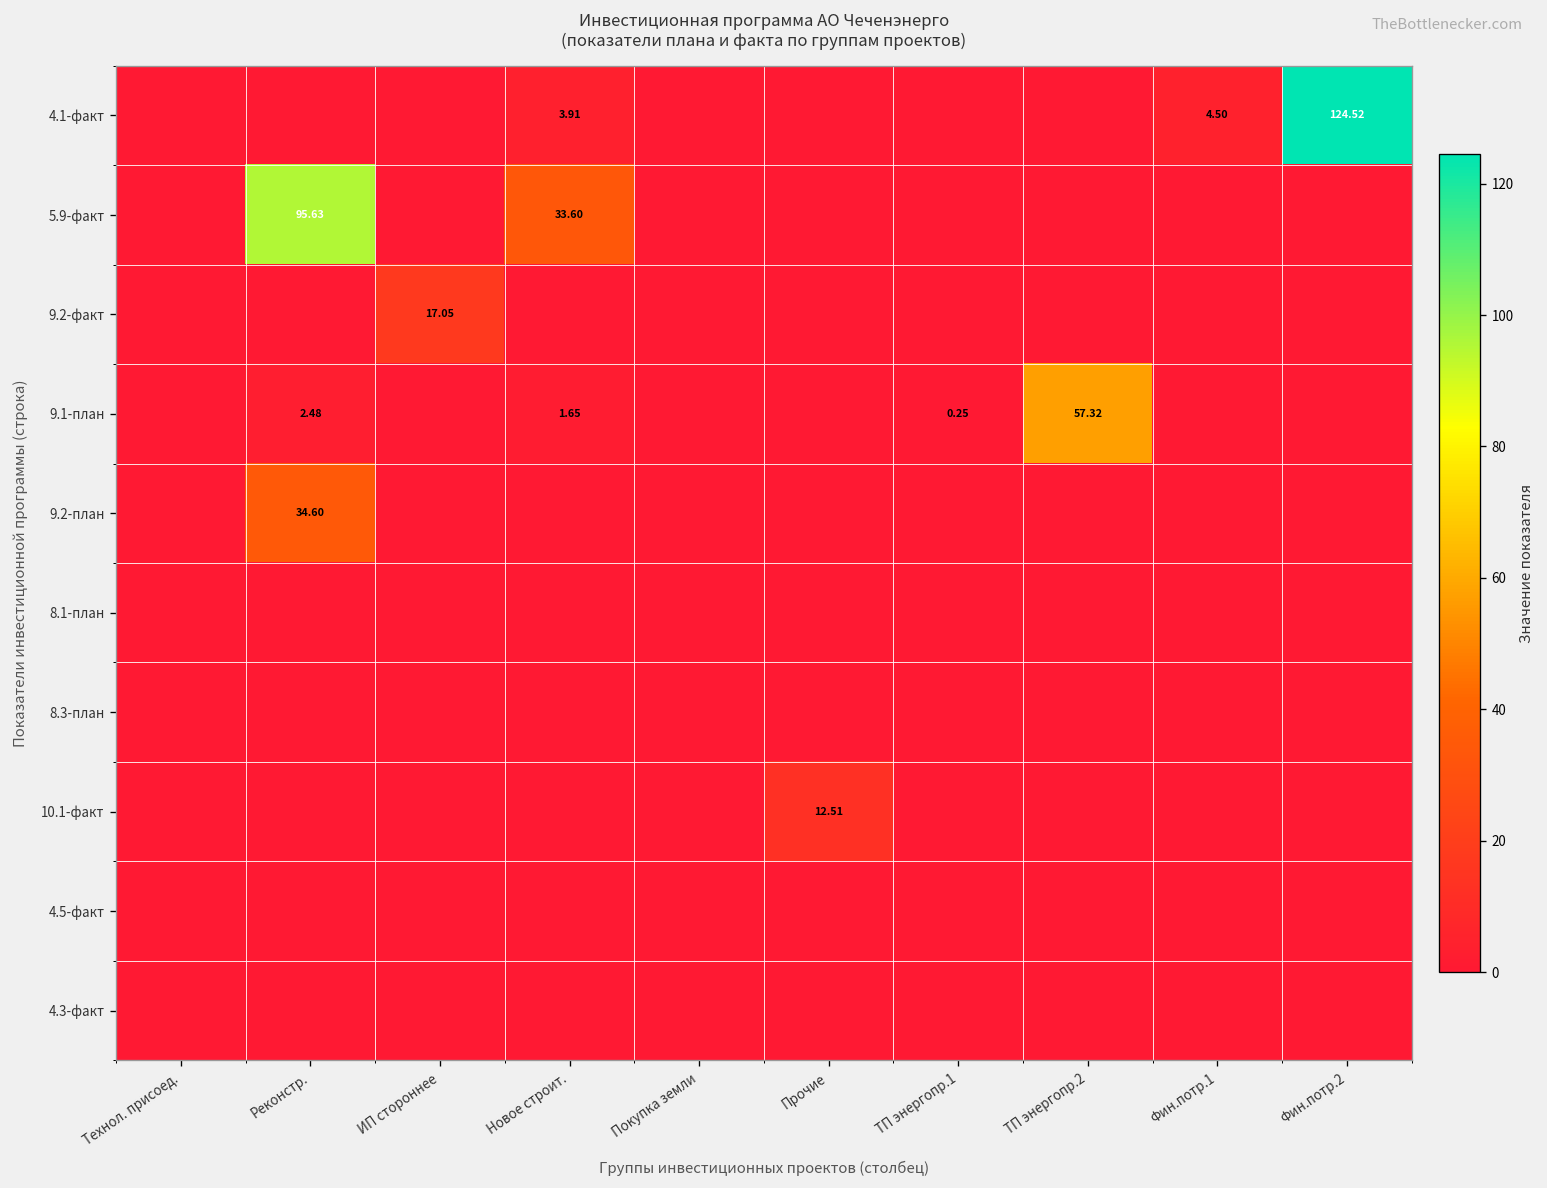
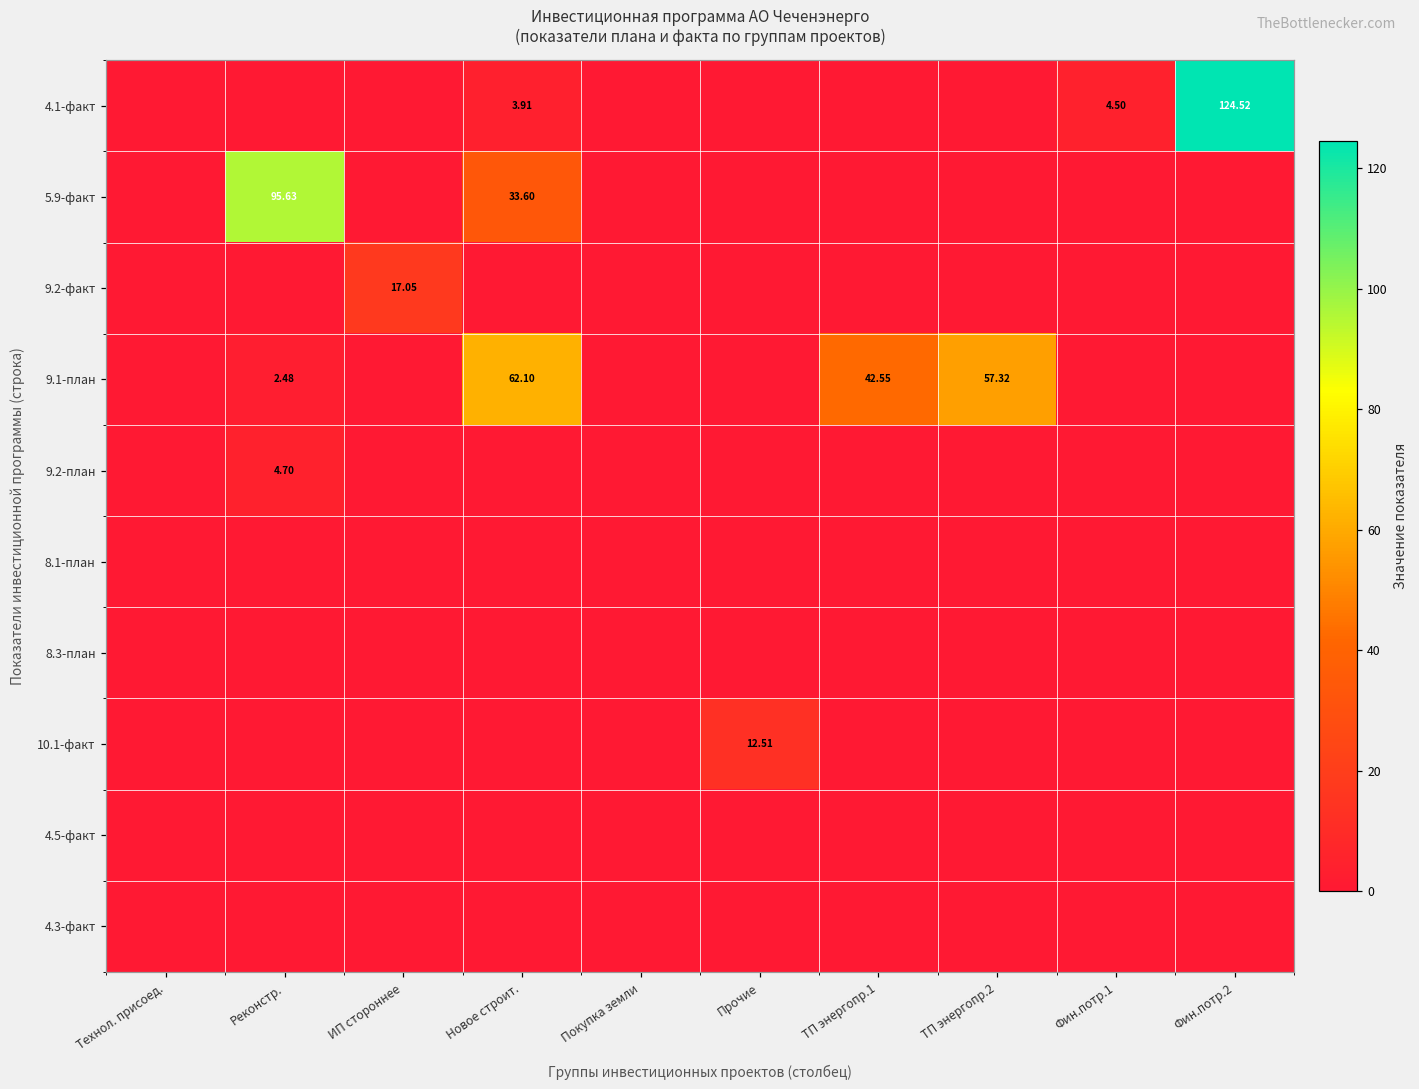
9.1-план, Новое строит.: 1.65 -> 62.10
9.1-план, ТП энергопр.1: 0.25 -> 42.55
9.2-план, Реконстр.: 34.60 -> 4.70
